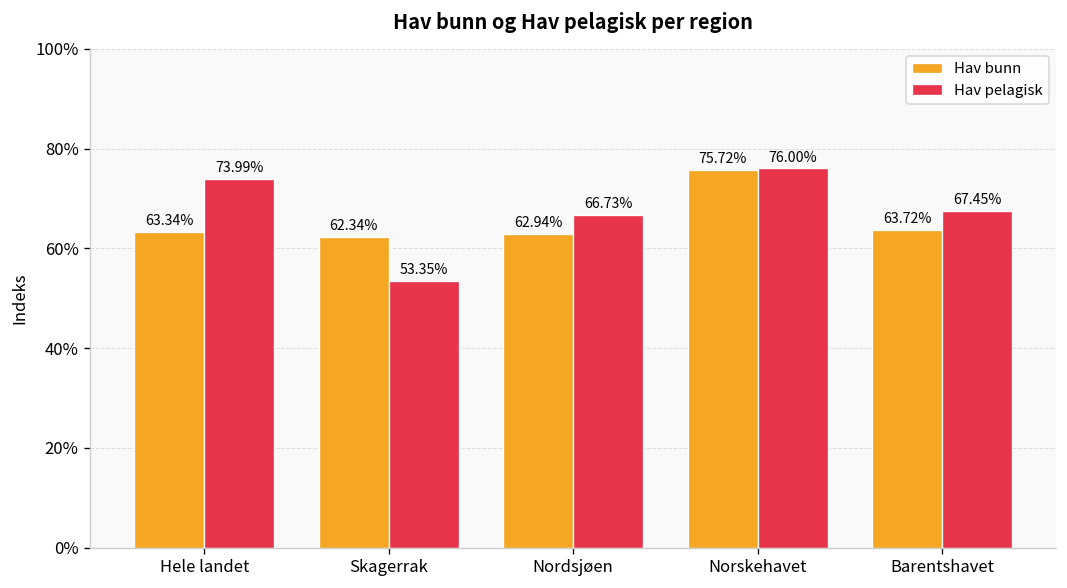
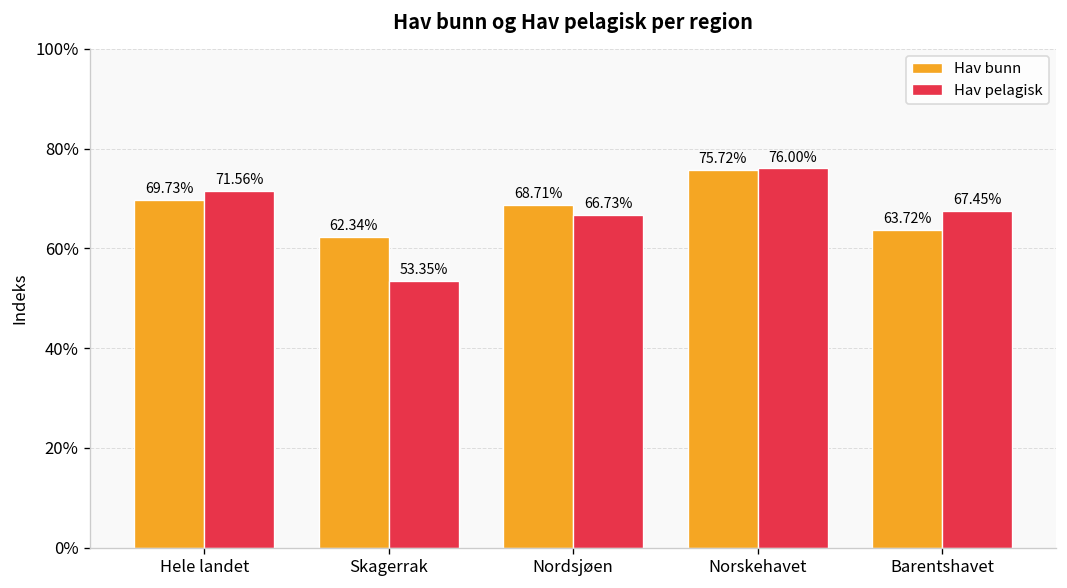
Hav bunn, Hele landet: 63.34% -> 69.73%
Hav pelagisk, Hele landet: 73.99% -> 71.56%
Hav bunn, Nordsjøen: 62.94% -> 68.71%
